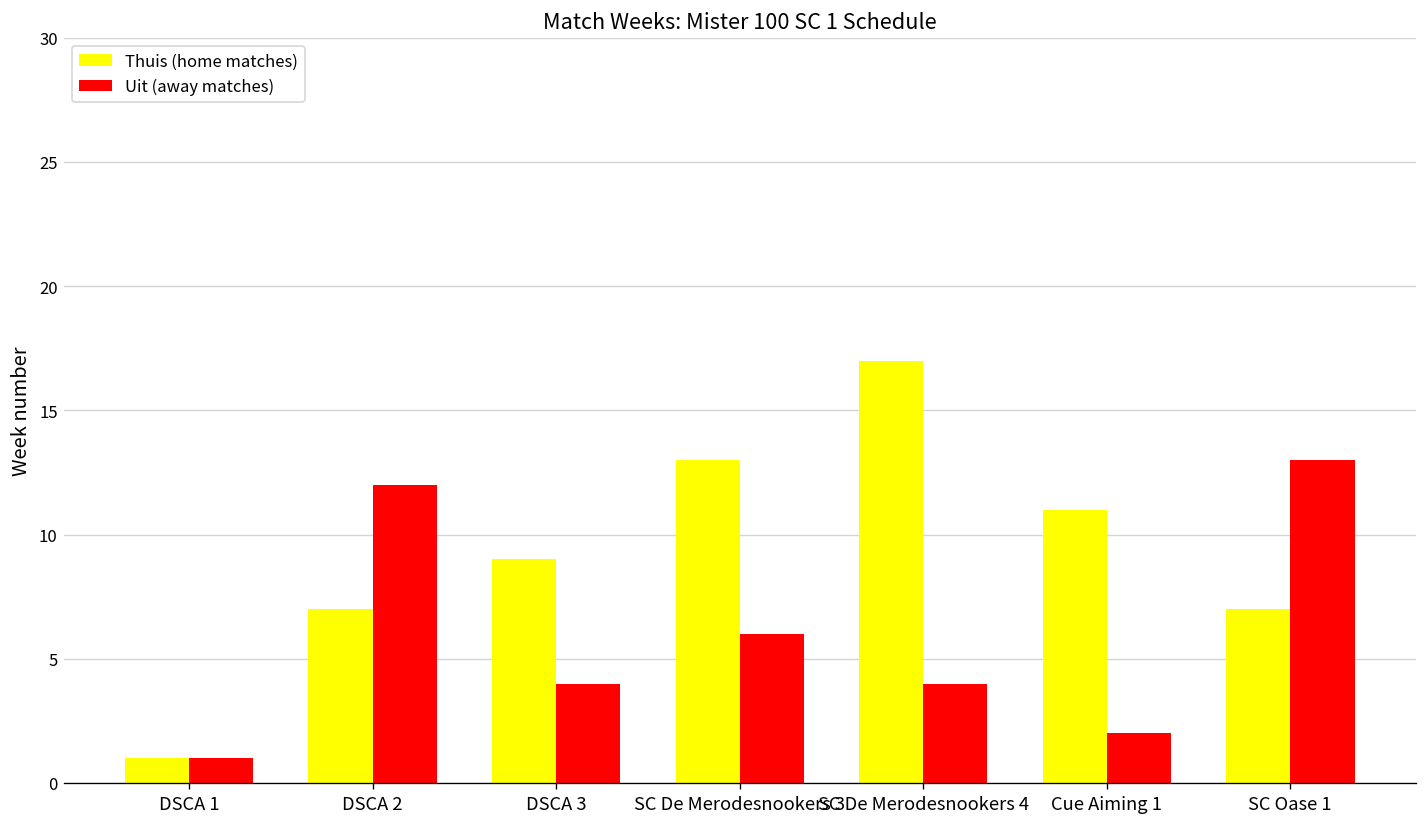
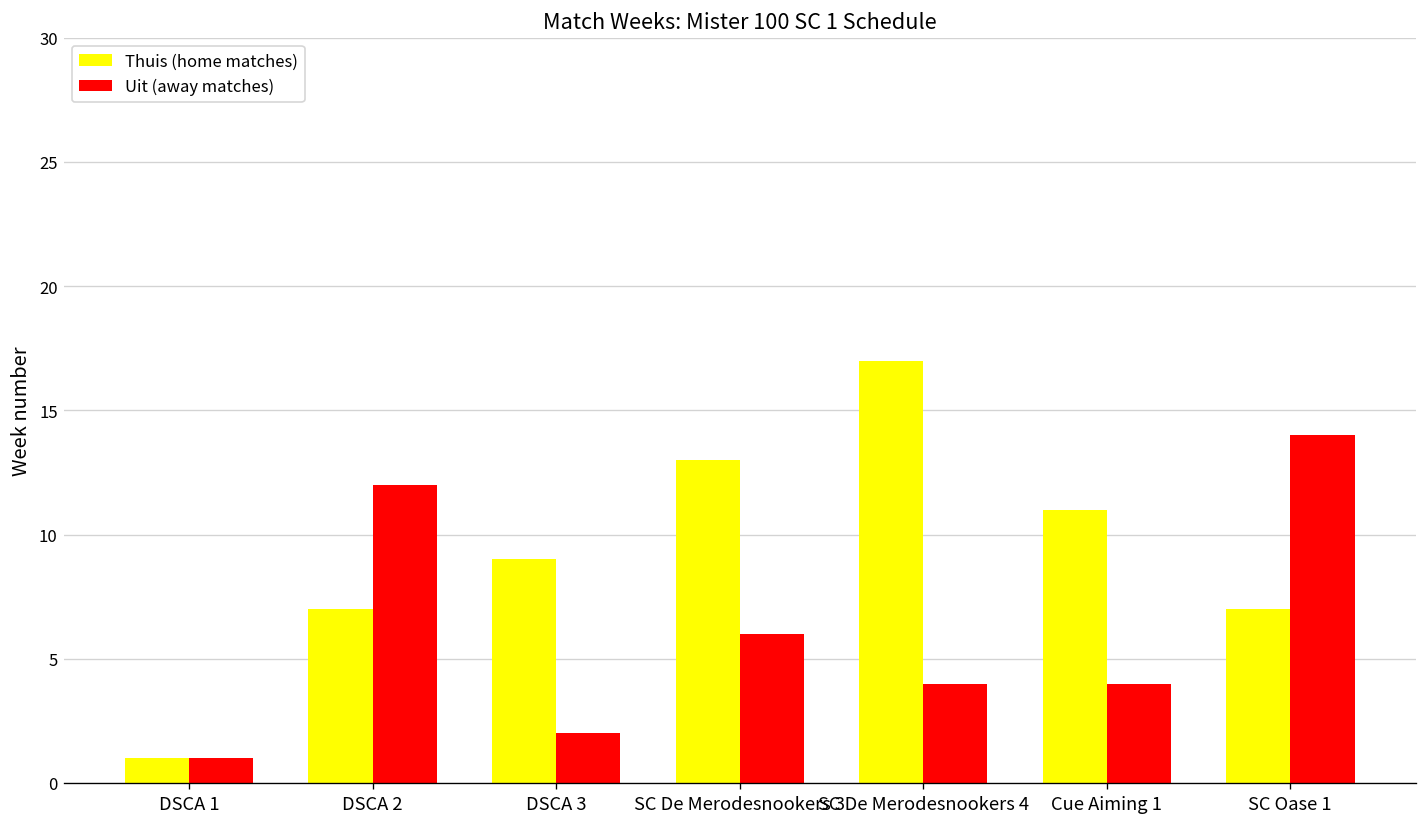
Uit (away matches), DSCA 3: 4 -> 2
Uit (away matches), Cue Aiming 1: 2 -> 4
Uit (away matches), SC Oase 1: 13 -> 14
